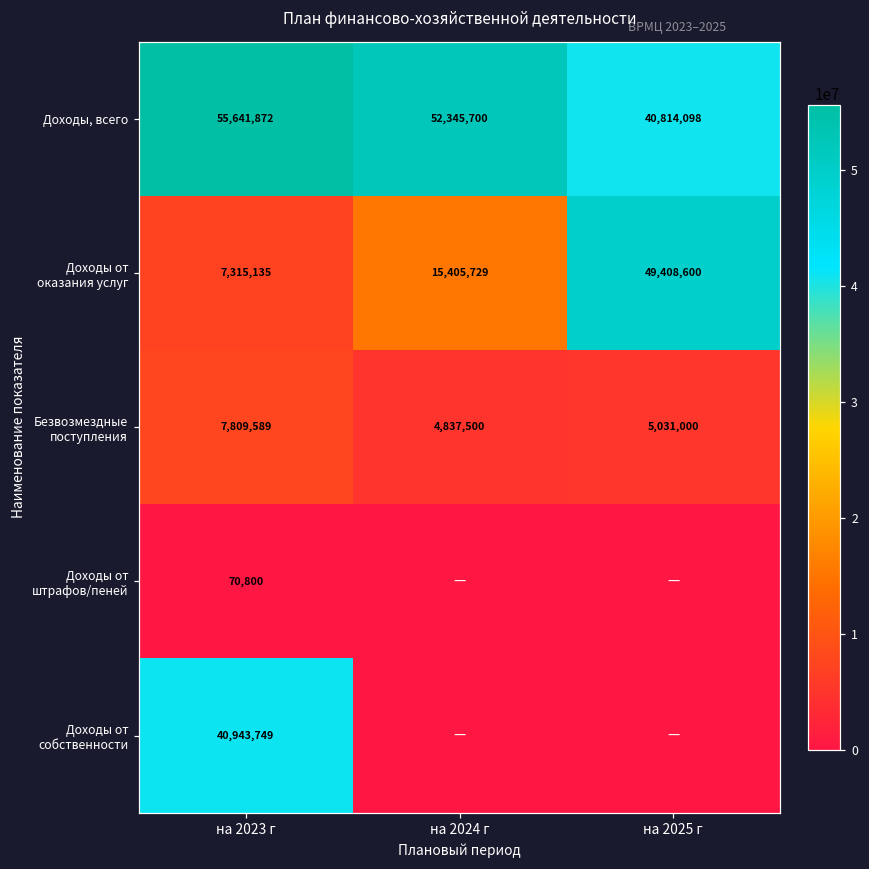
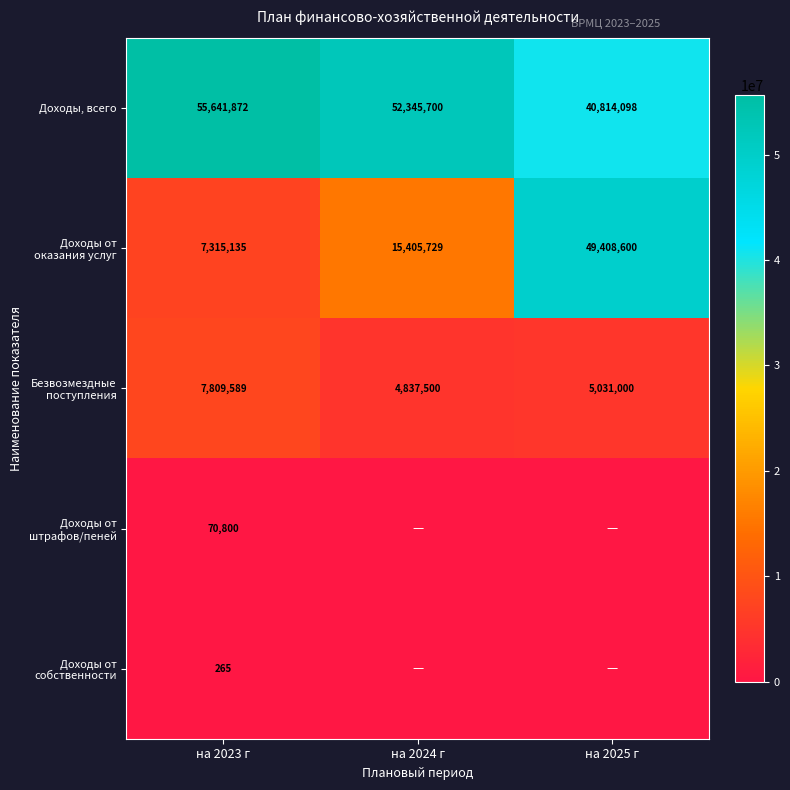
Доходы от собственности, на 2023 г: 40,943,749 -> 265
